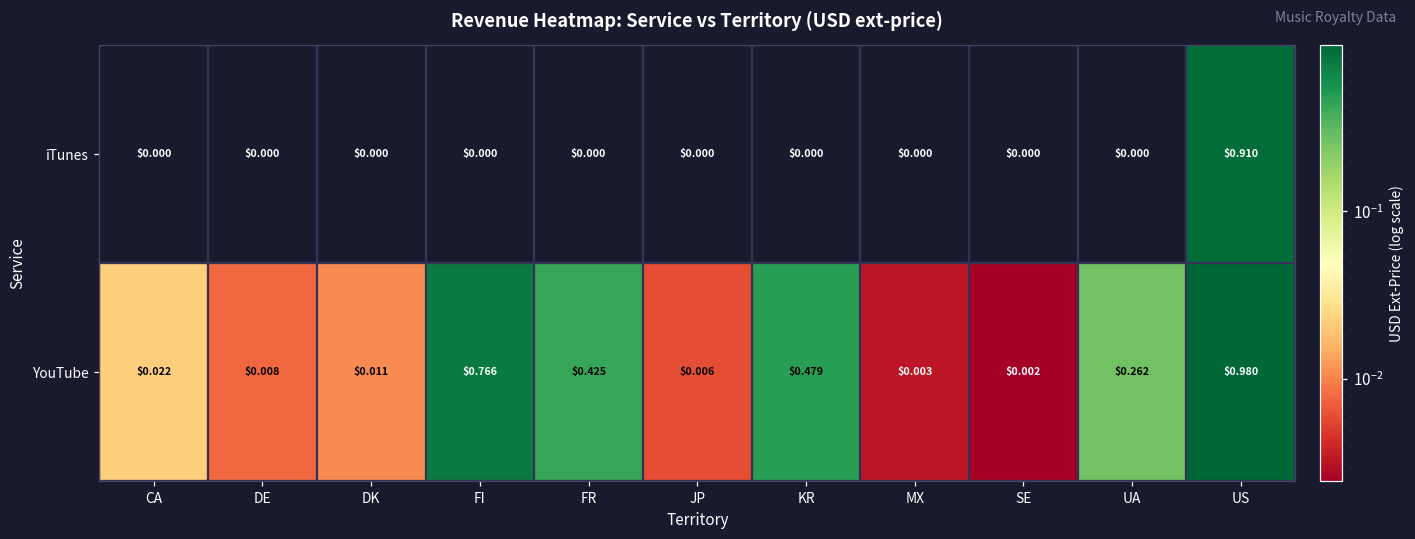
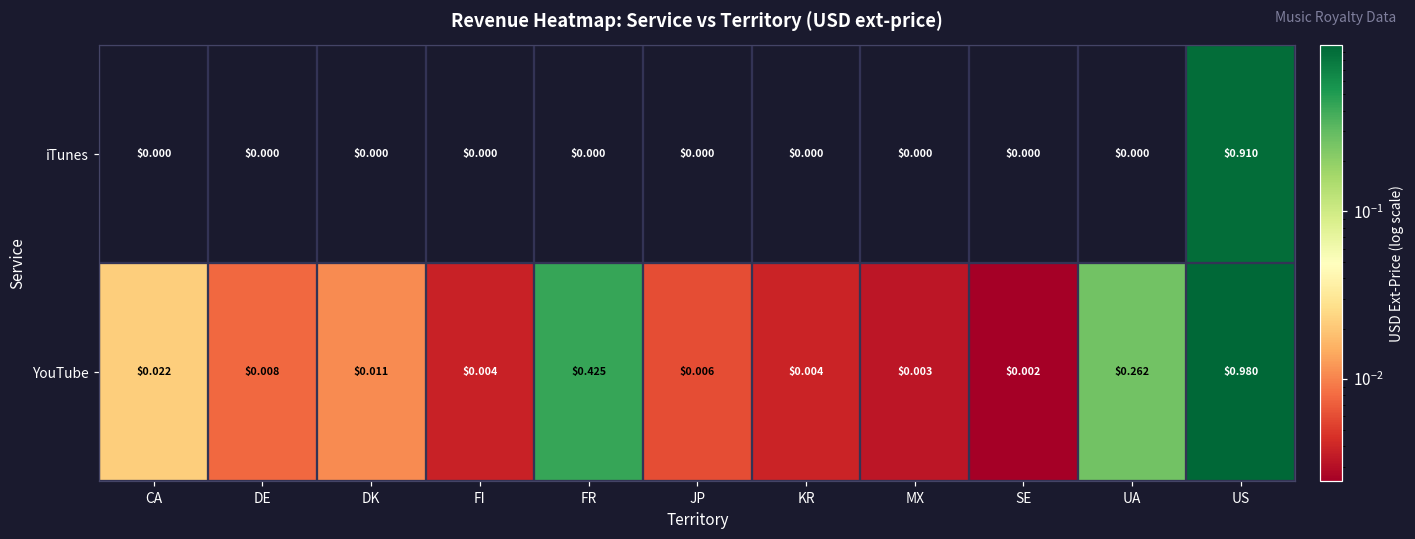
YouTube, FI: $0.766 -> $0.004
YouTube, KR: $0.479 -> $0.004
